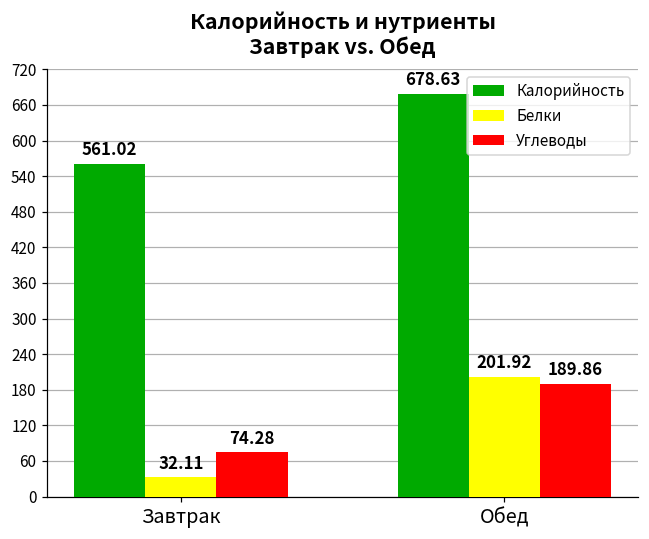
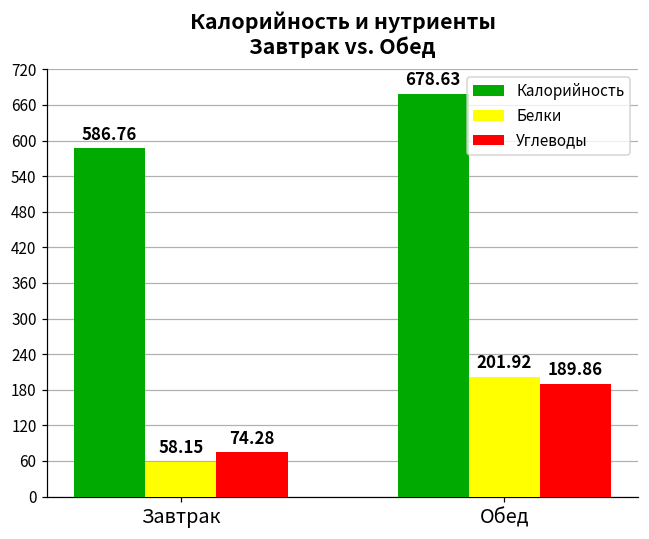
Калорийность, Завтрак: 561.02 -> 586.76
Белки, Завтрак: 32.11 -> 58.15
